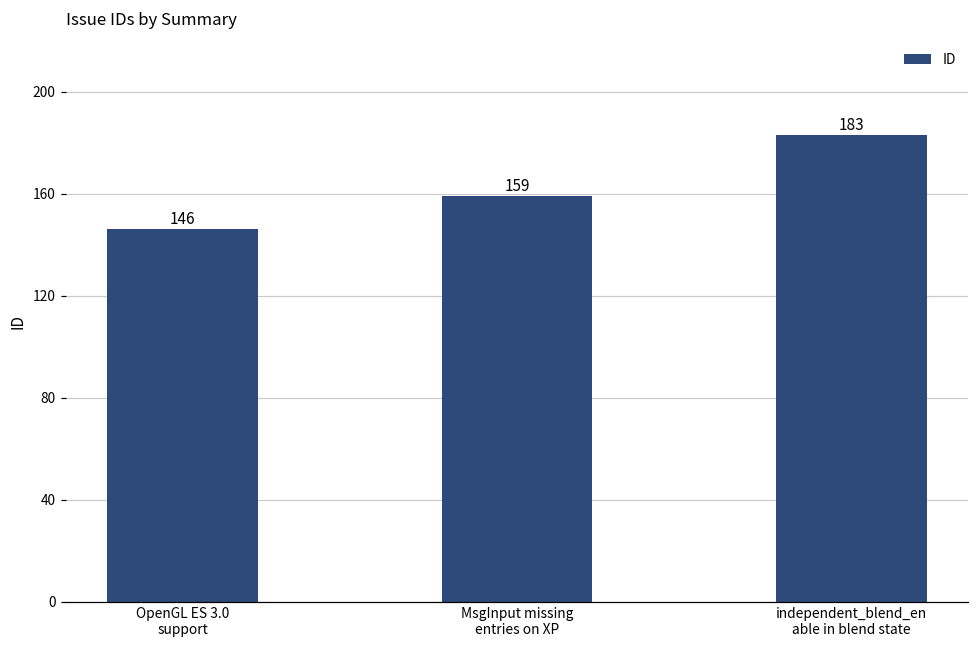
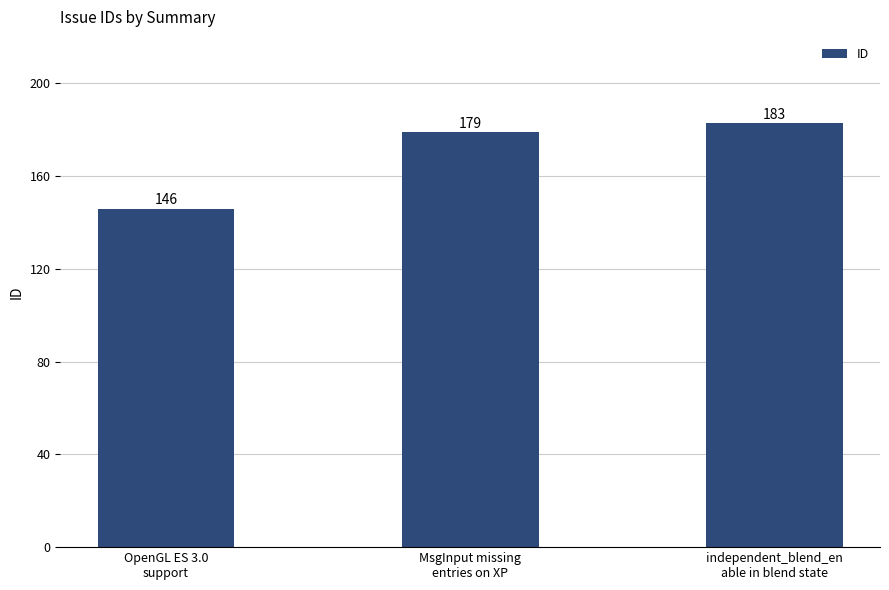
MsgInput missing entries on XP: 159 -> 179
